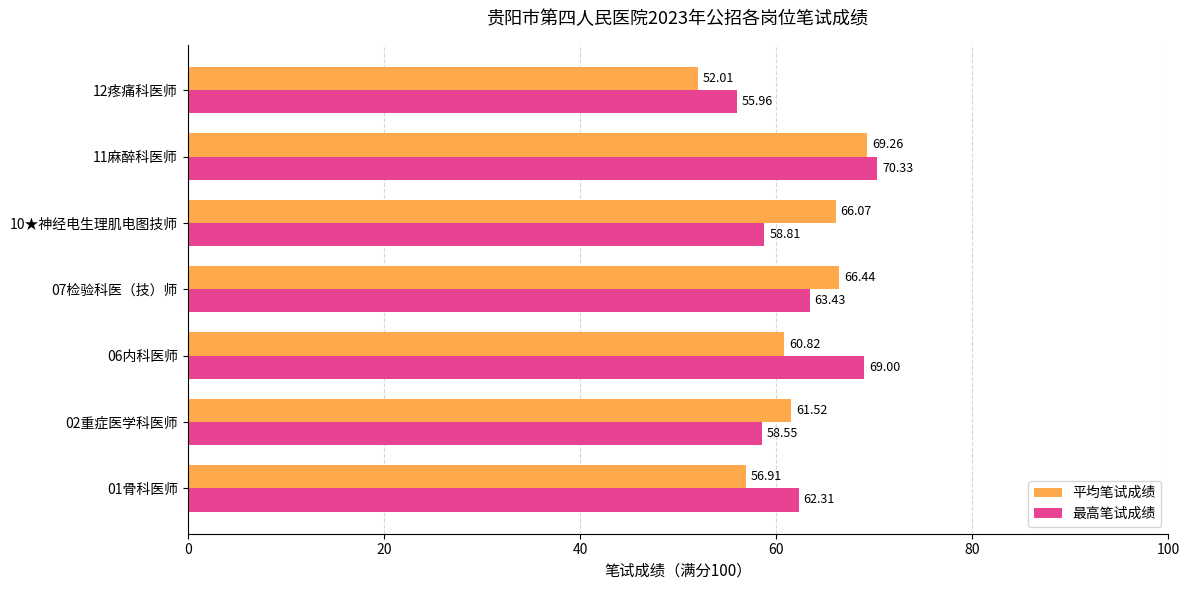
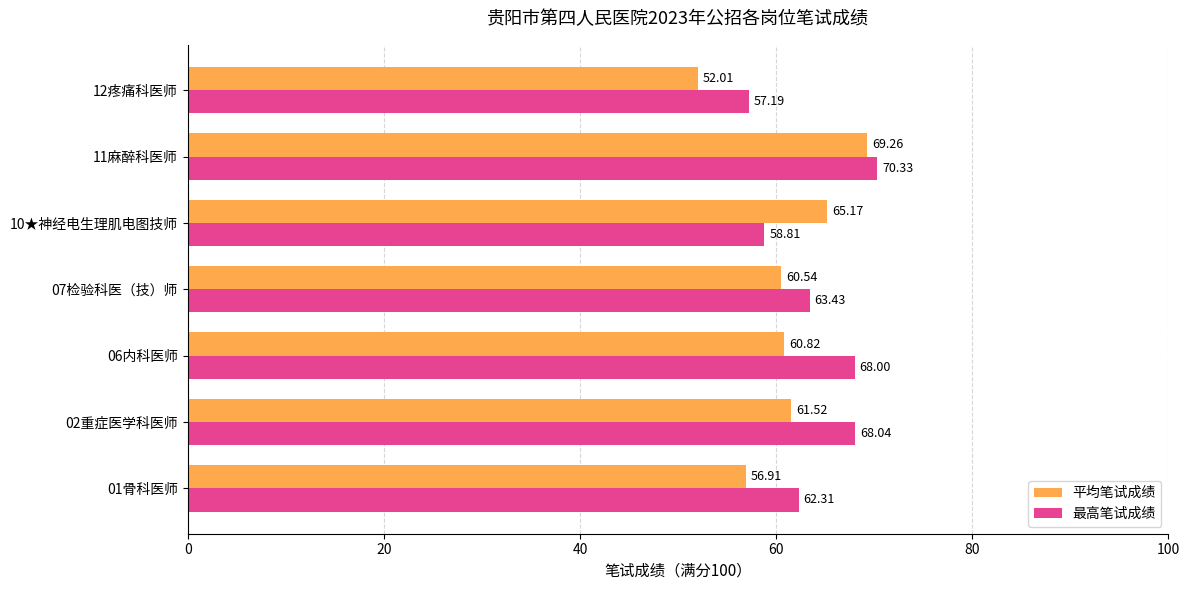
最高笔试成绩, 12疼痛科医师: 55.96 -> 57.19
平均笔试成绩, 10★神经电生理肌电图技师: 66.07 -> 65.17
平均笔试成绩, 07检验科医（技）师: 66.44 -> 60.54
最高笔试成绩, 06内科医师: 69.00 -> 68.00
最高笔试成绩, 02重症医学科医师: 58.55 -> 68.04
